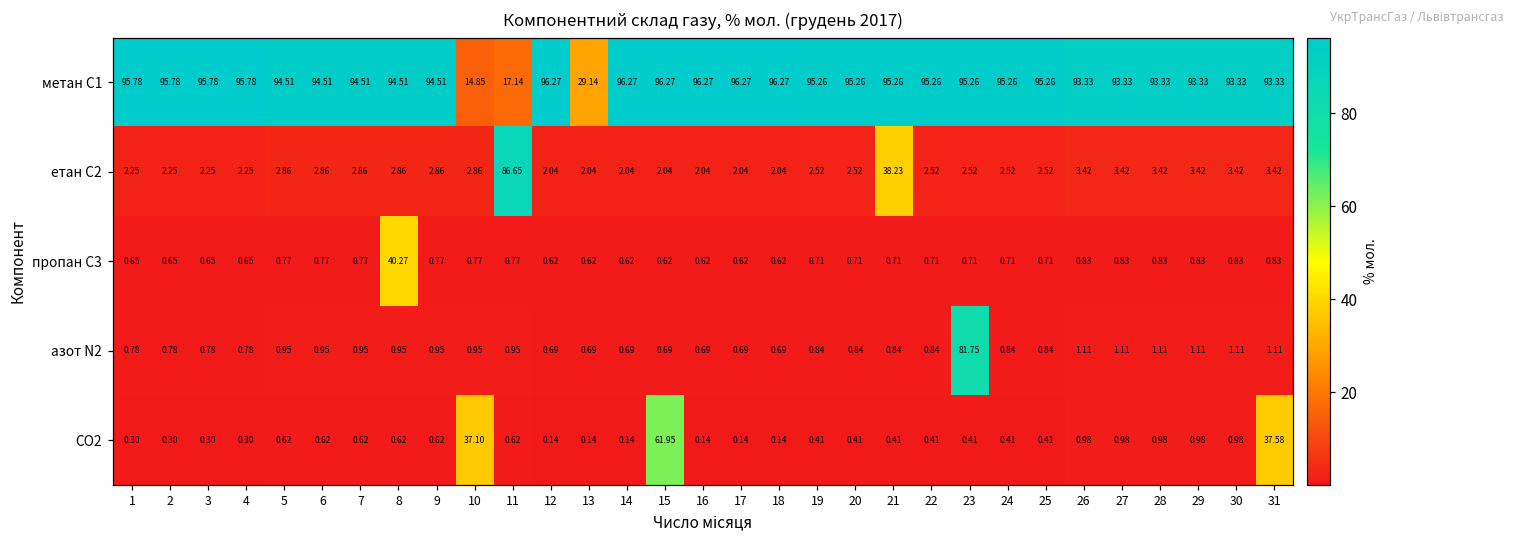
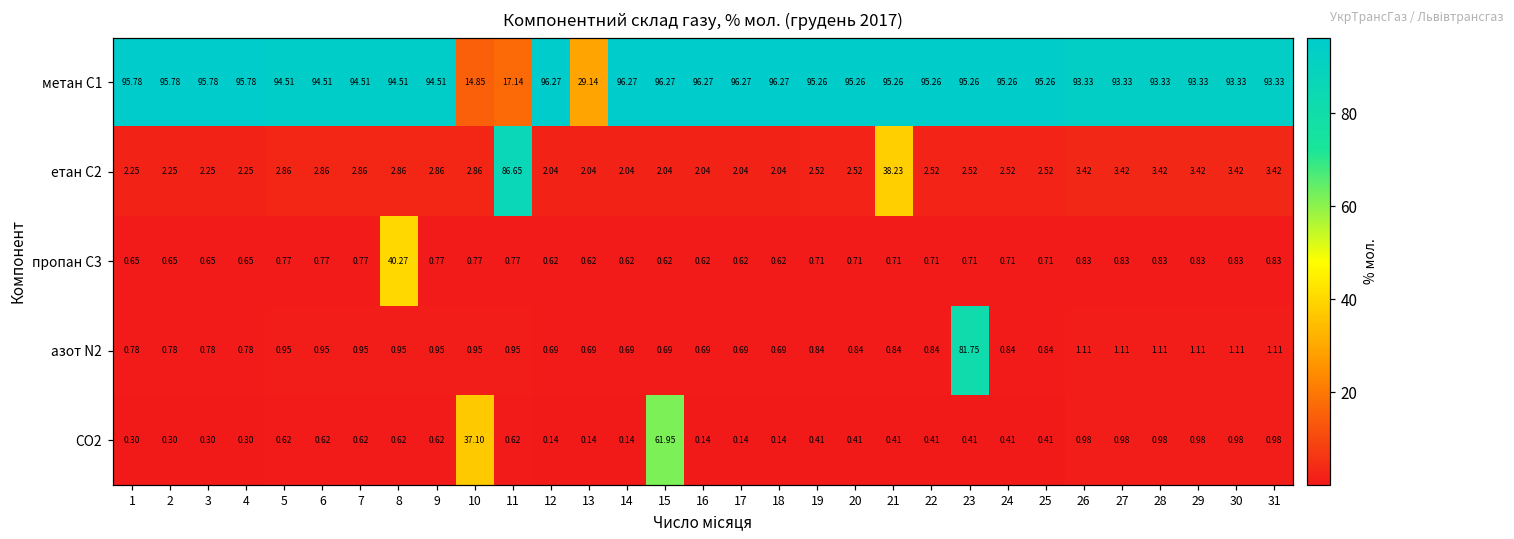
CO2, 31: 37.58 -> 0.98
